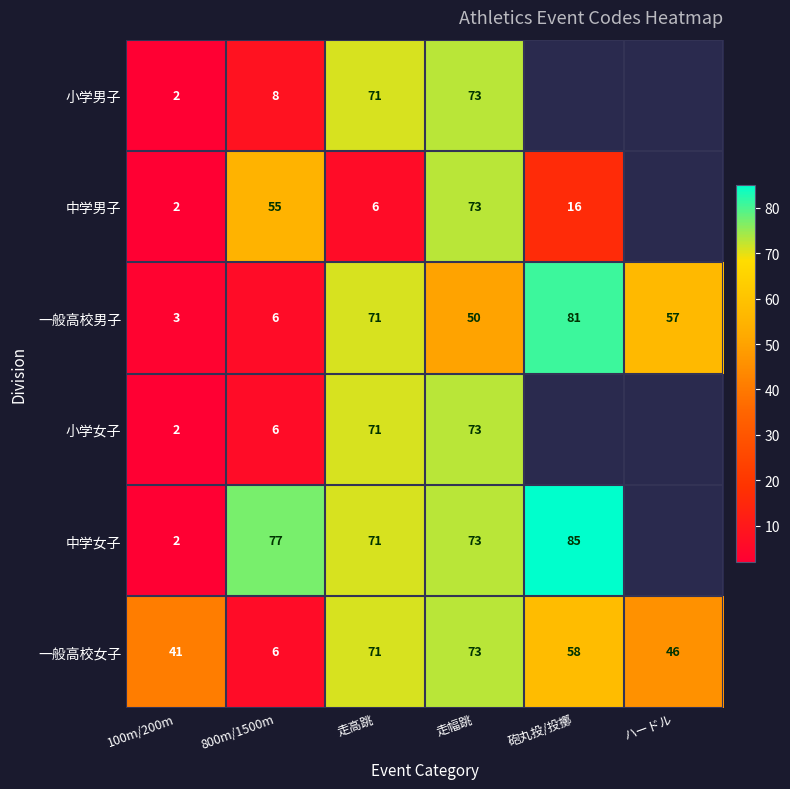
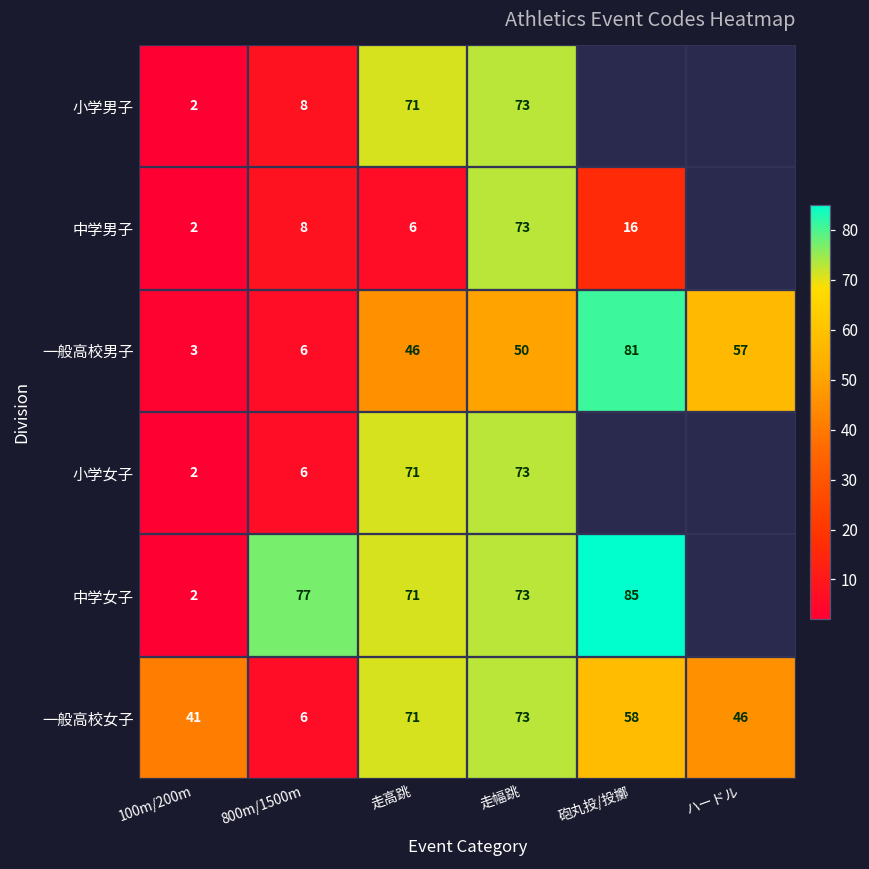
中学男子, 800m/1500m: 55 -> 8
一般高校男子, 走高跳: 71 -> 46
